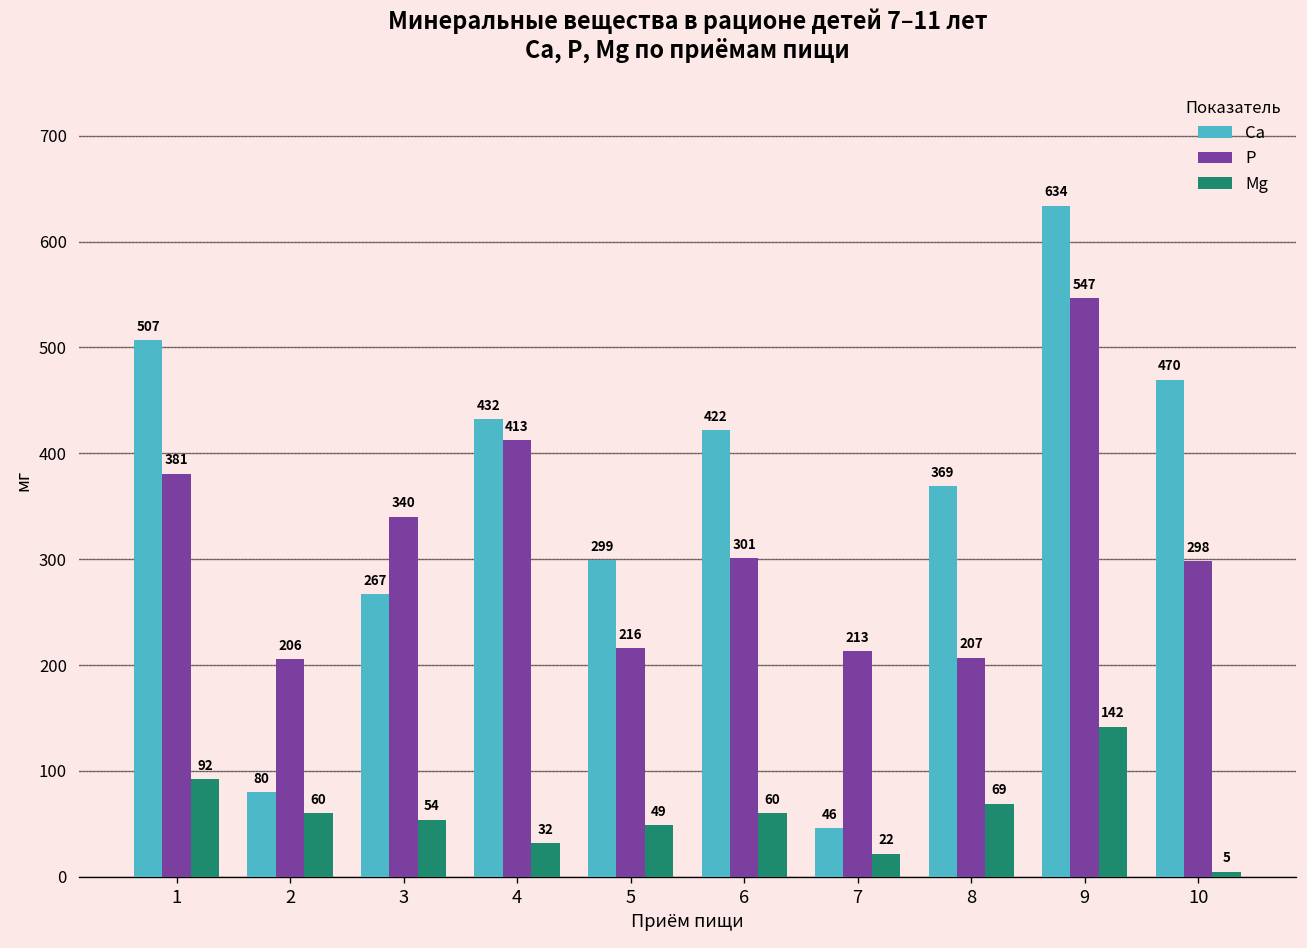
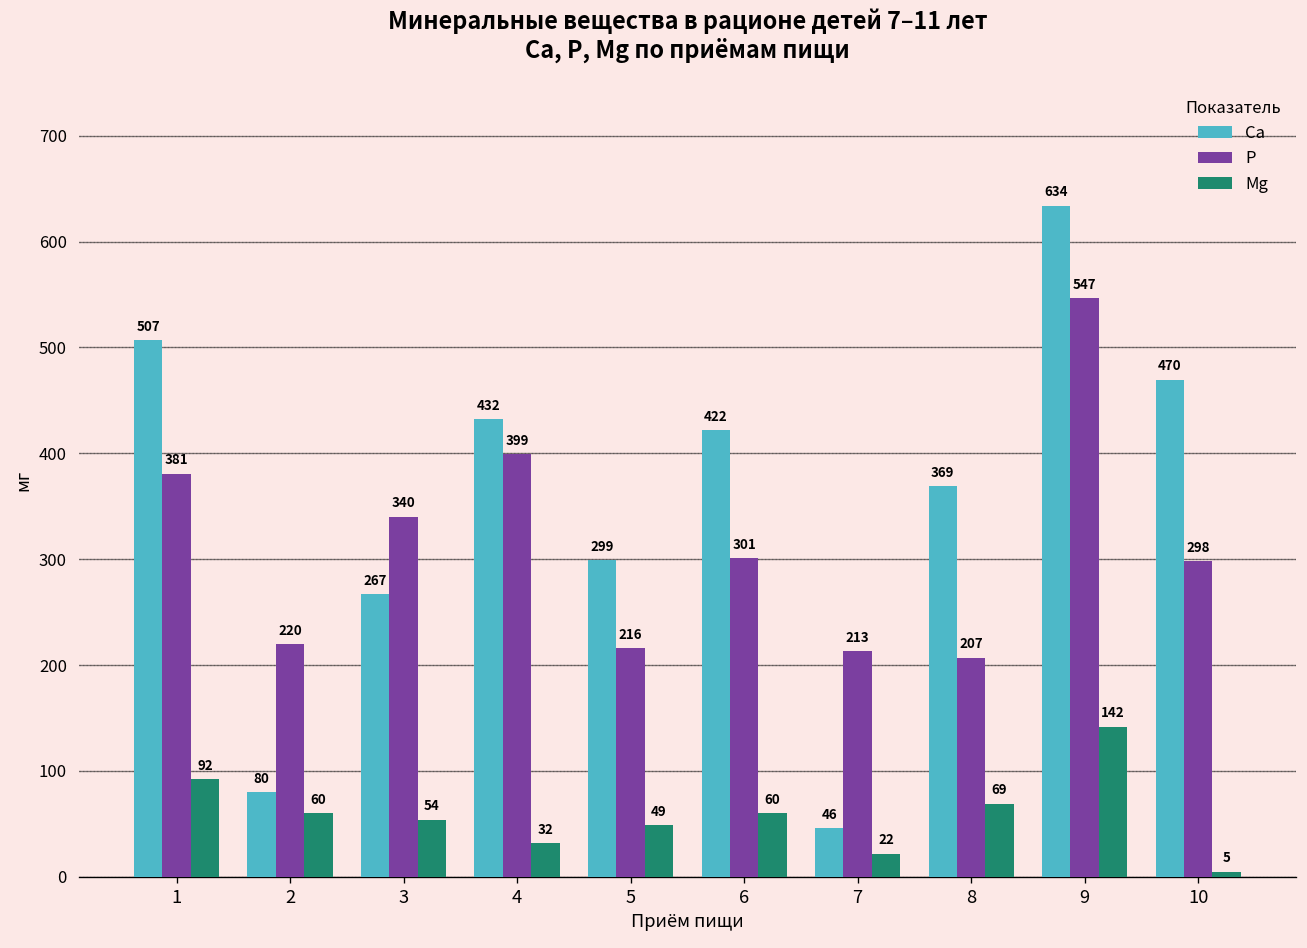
P, 2: 206 -> 220
P, 4: 413 -> 399
